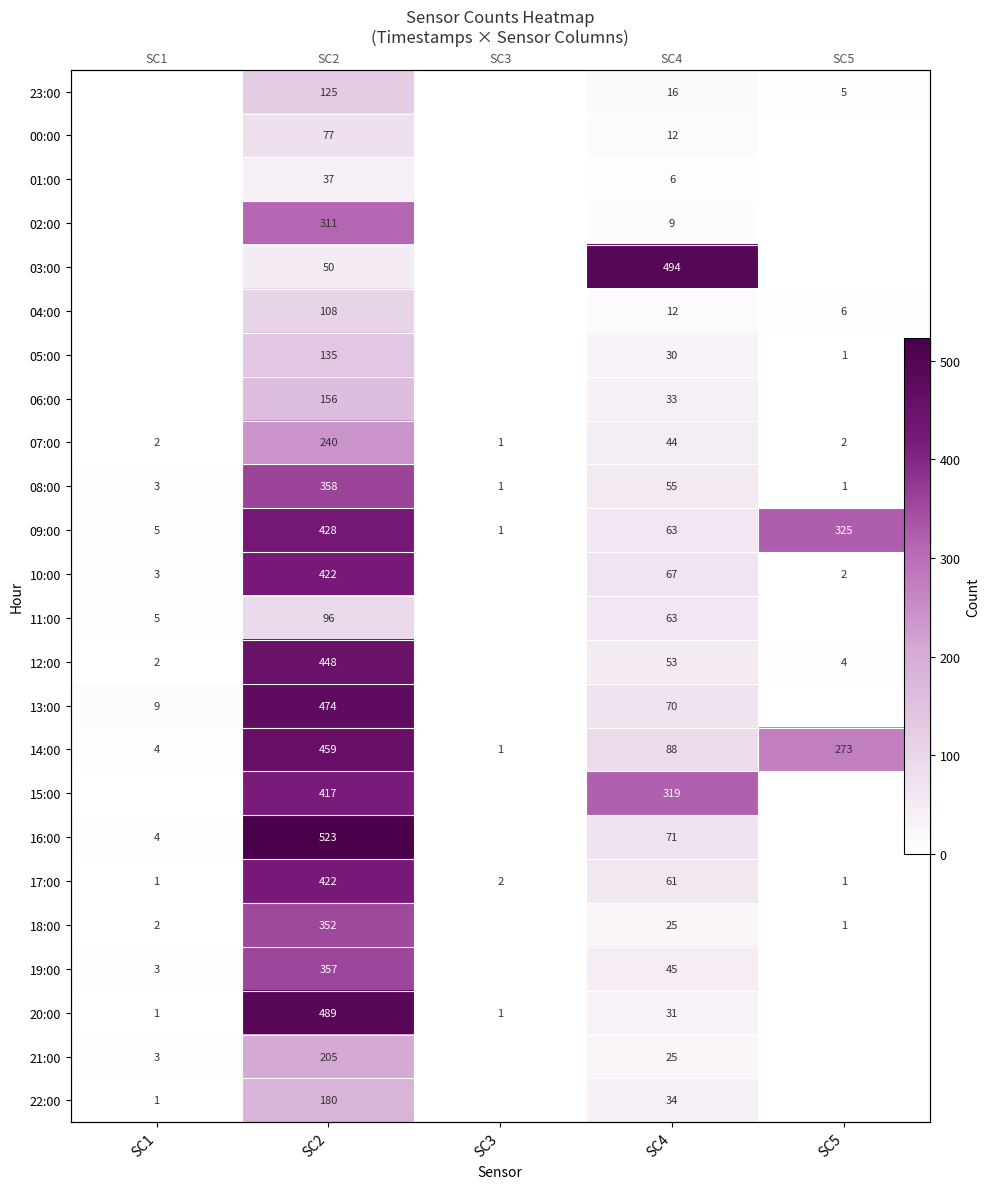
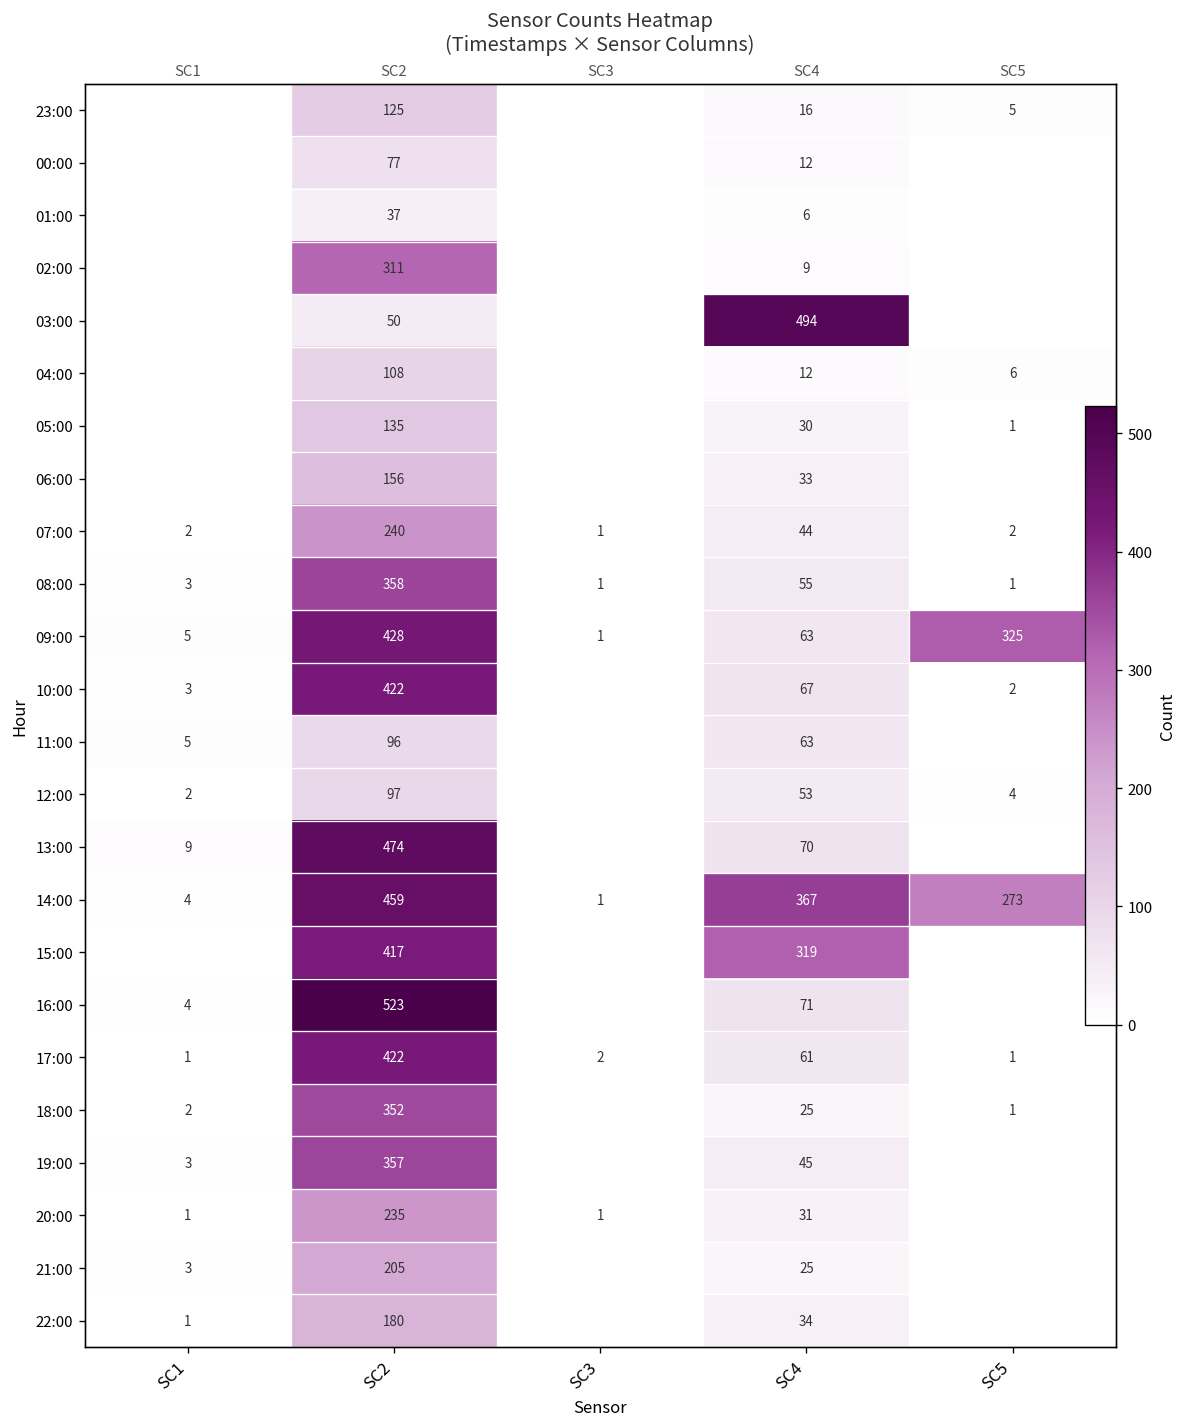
12:00, SC2: 448 -> 97
14:00, SC4: 88 -> 367
20:00, SC2: 489 -> 235
